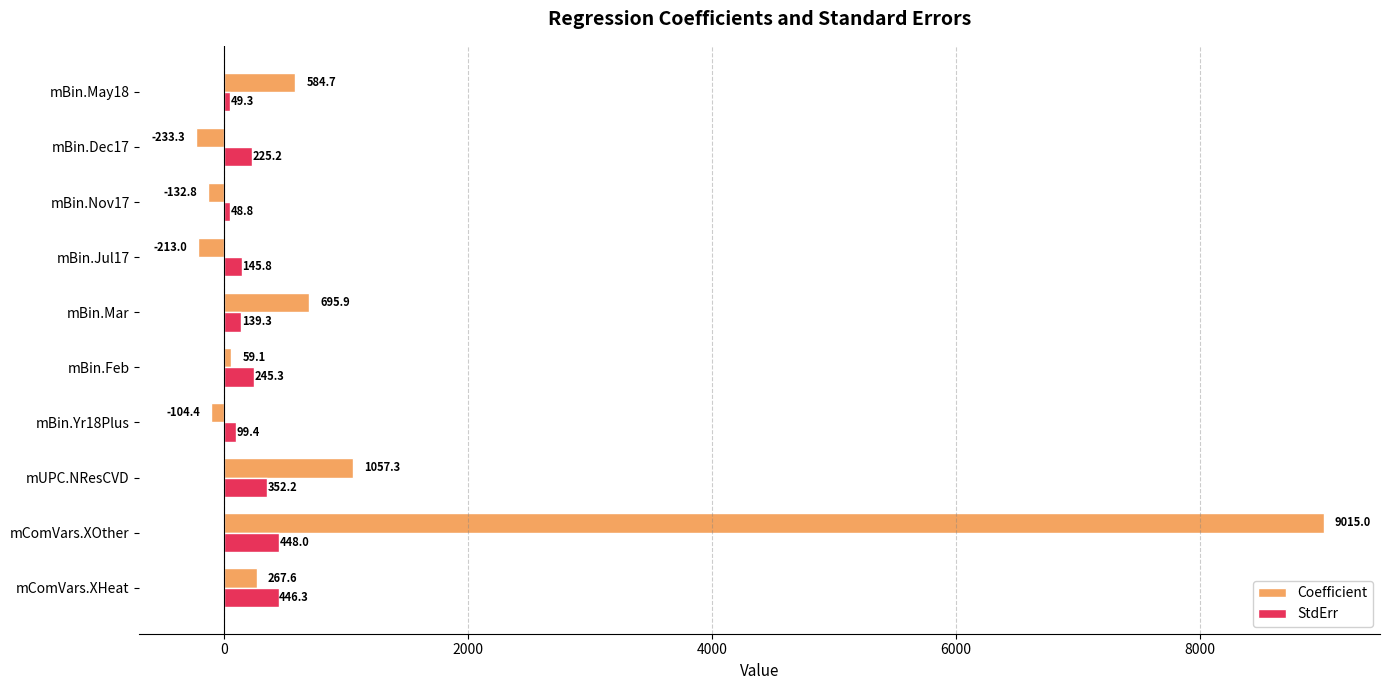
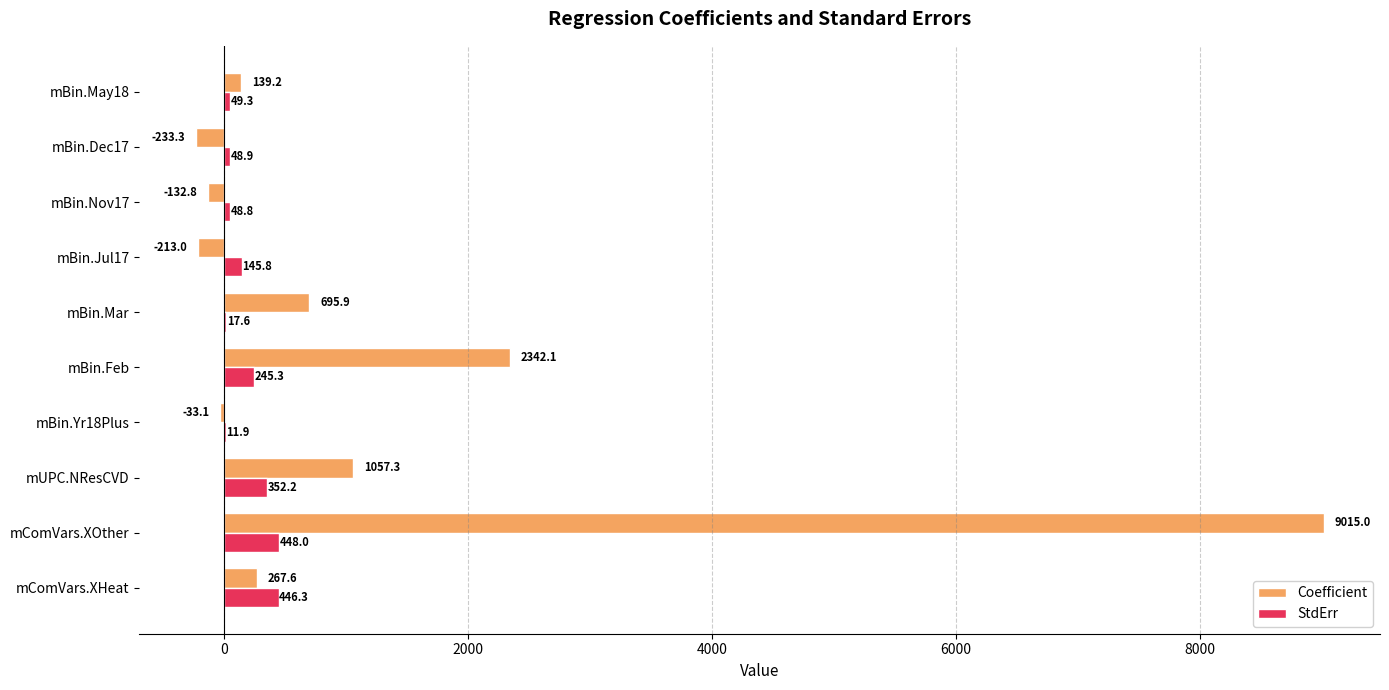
Coefficient, mBin.May18: 584.7 -> 139.2
StdErr, mBin.Dec17: 225.2 -> 48.9
StdErr, mBin.Mar: 139.3 -> 17.6
Coefficient, mBin.Feb: 59.1 -> 2342.1
Coefficient, mBin.Yr18Plus: -104.4 -> -33.1
StdErr, mBin.Yr18Plus: 99.4 -> 11.9
